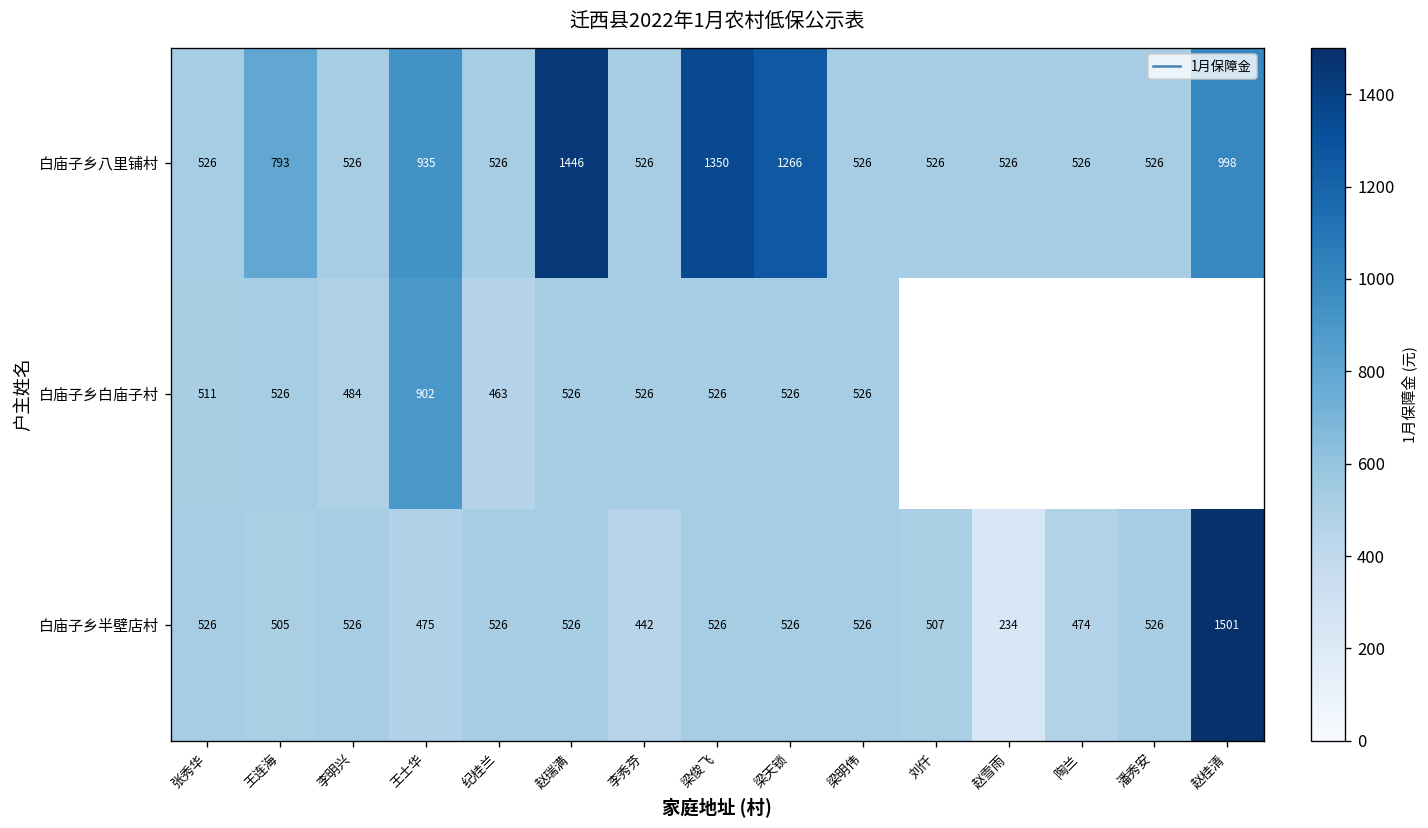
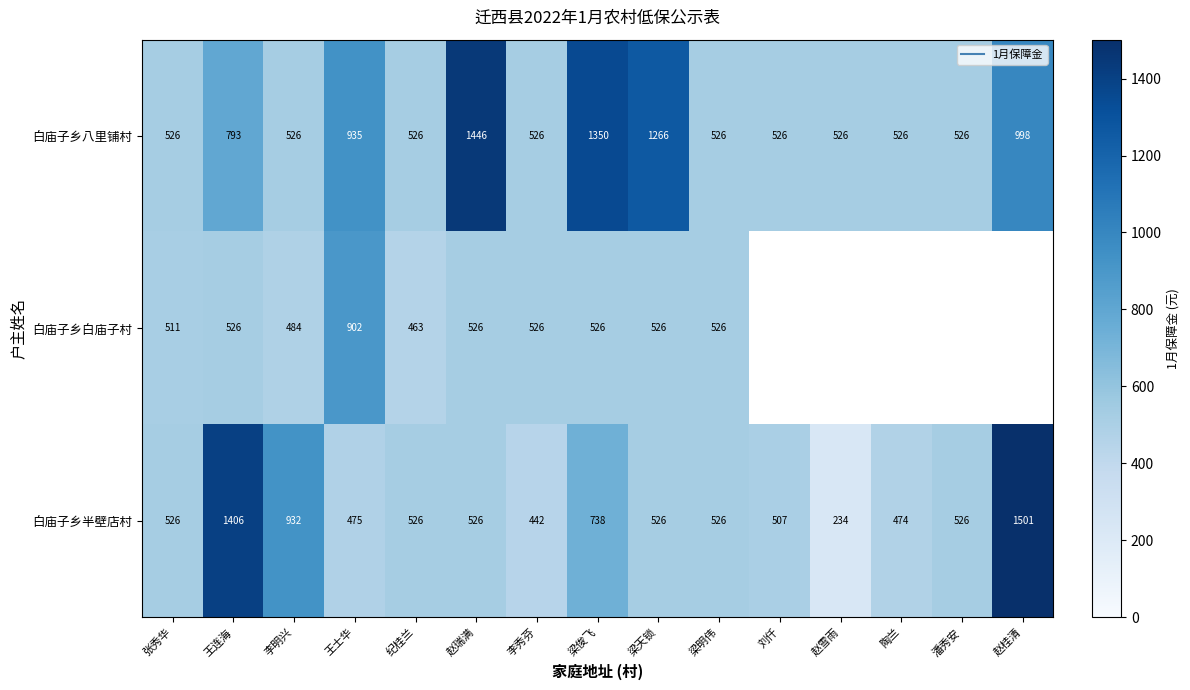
白庙子乡半壁店村, 王连海: 505 -> 1406
白庙子乡半壁店村, 李明兴: 526 -> 932
白庙子乡半壁店村, 梁俊飞: 526 -> 738
